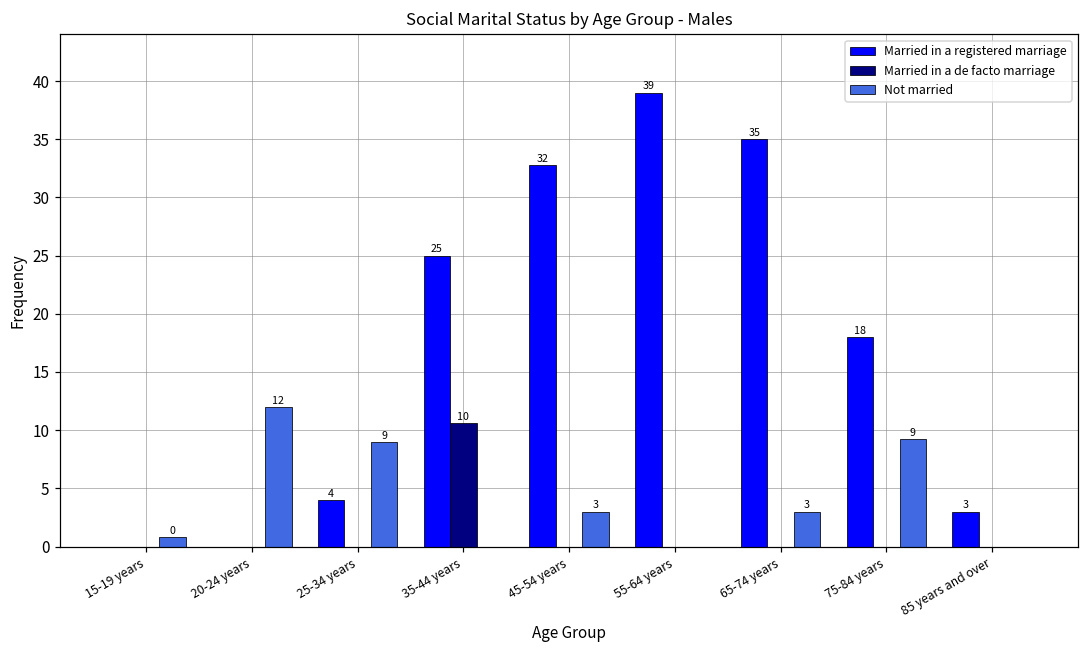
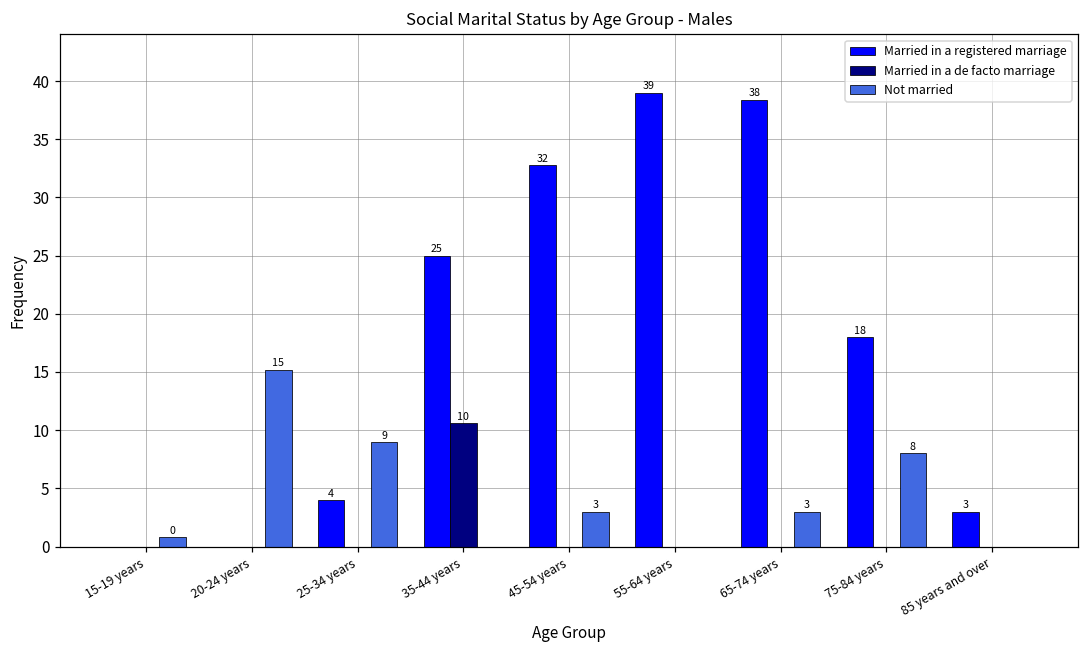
Not married, 20-24 years: 12 -> 15
Married in a registered marriage, 65-74 years: 35 -> 38
Not married, 75-84 years: 9 -> 8
